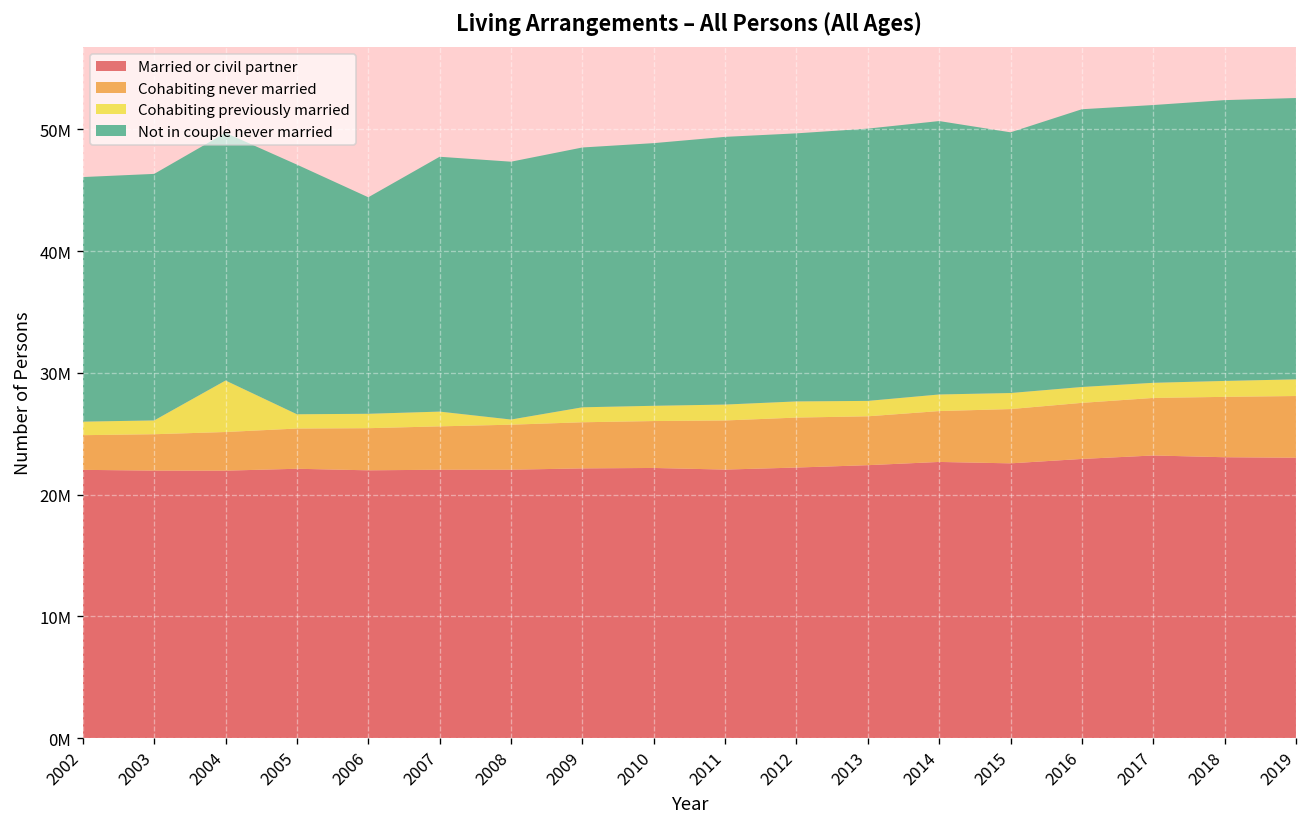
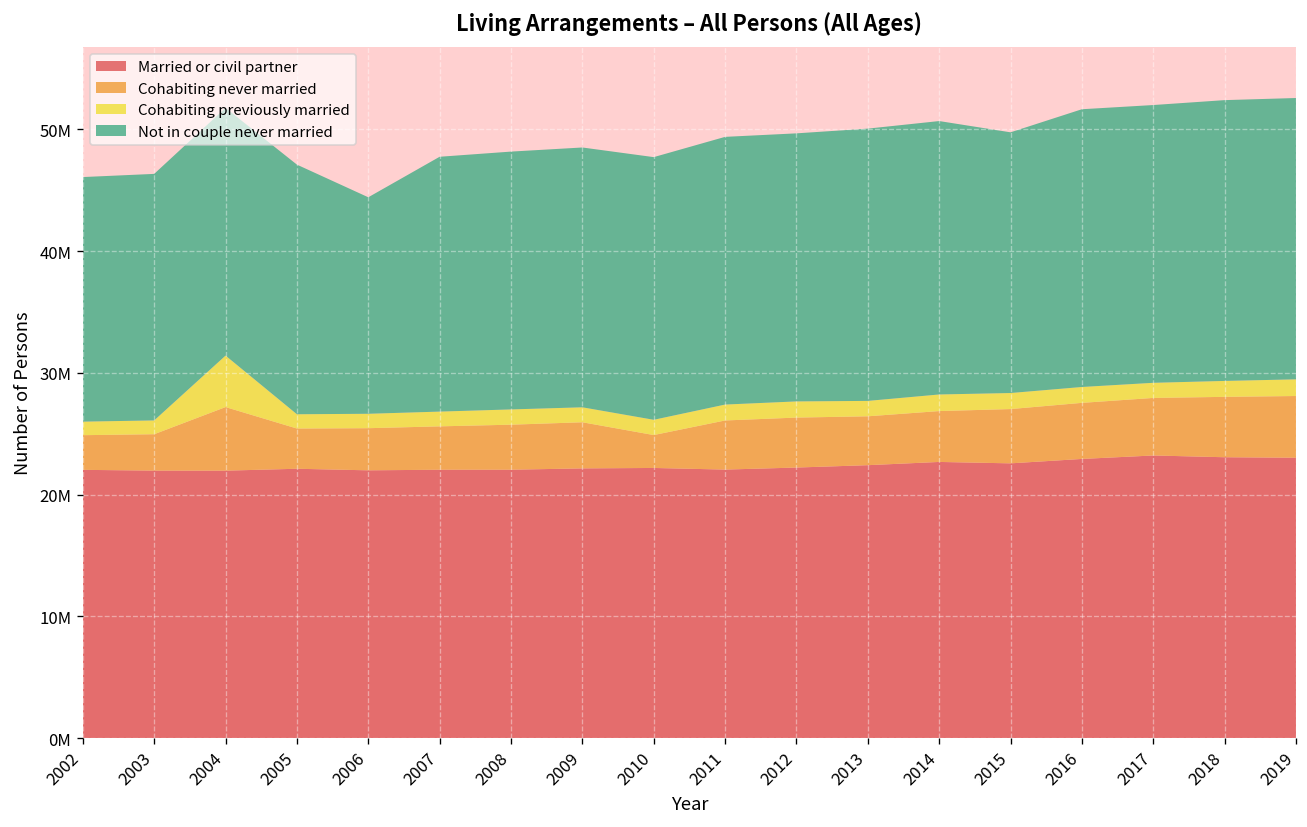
Cohabiting never married, 2004: 3200000 -> 5200000
Cohabiting previously married, 2008: 400000 -> 1300000
Cohabiting never married, 2010: 3900000 -> 2700000
